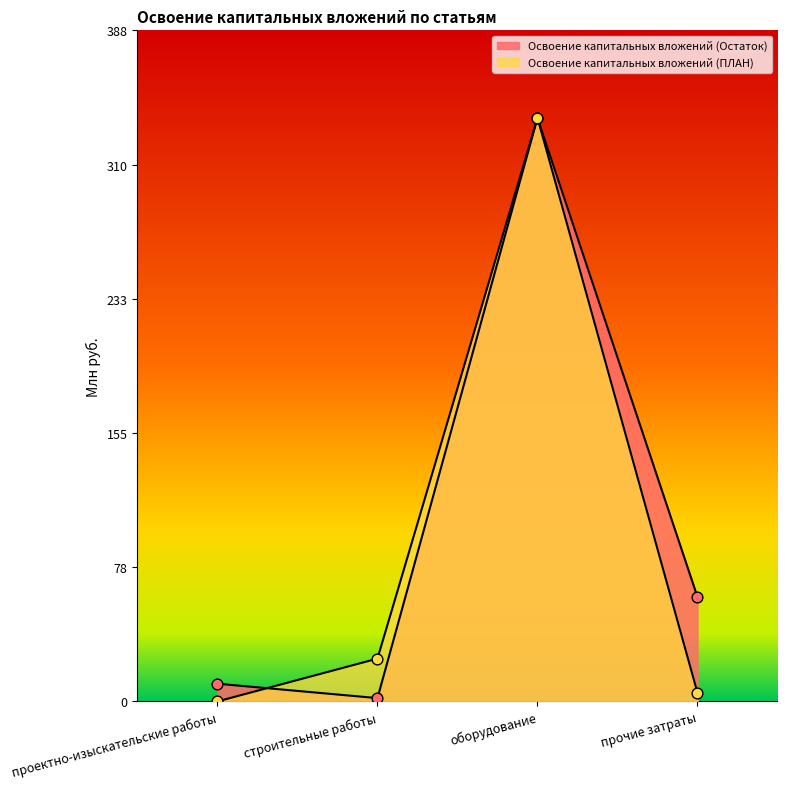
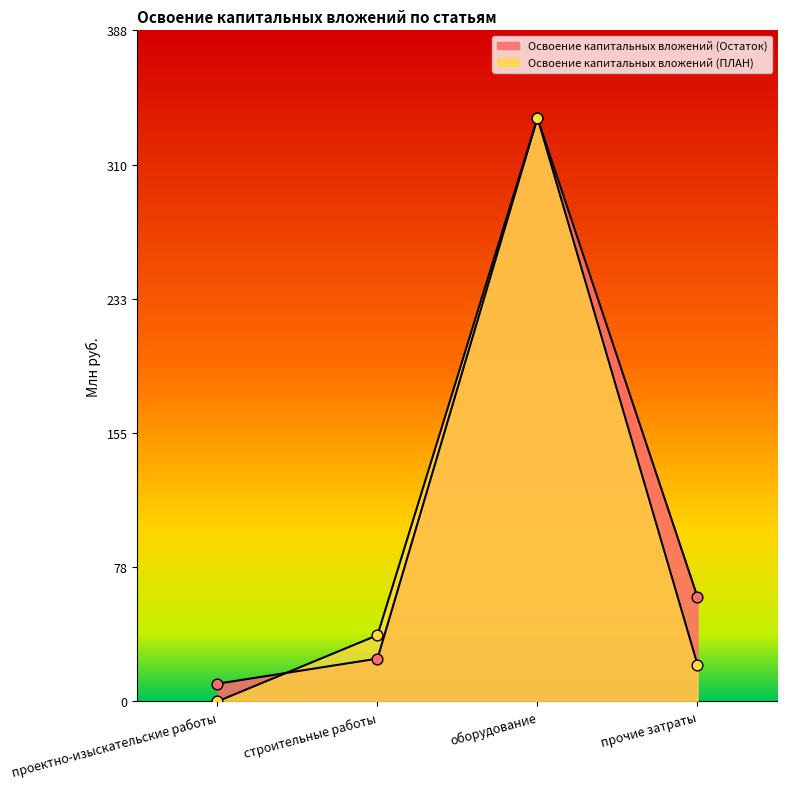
Освоение капитальных вложений (Остаток), строительные работы: 2 -> 25
Освоение капитальных вложений (ПЛАН), строительные работы: 25 -> 38
Освоение капитальных вложений (ПЛАН), прочие затраты: 5 -> 21
